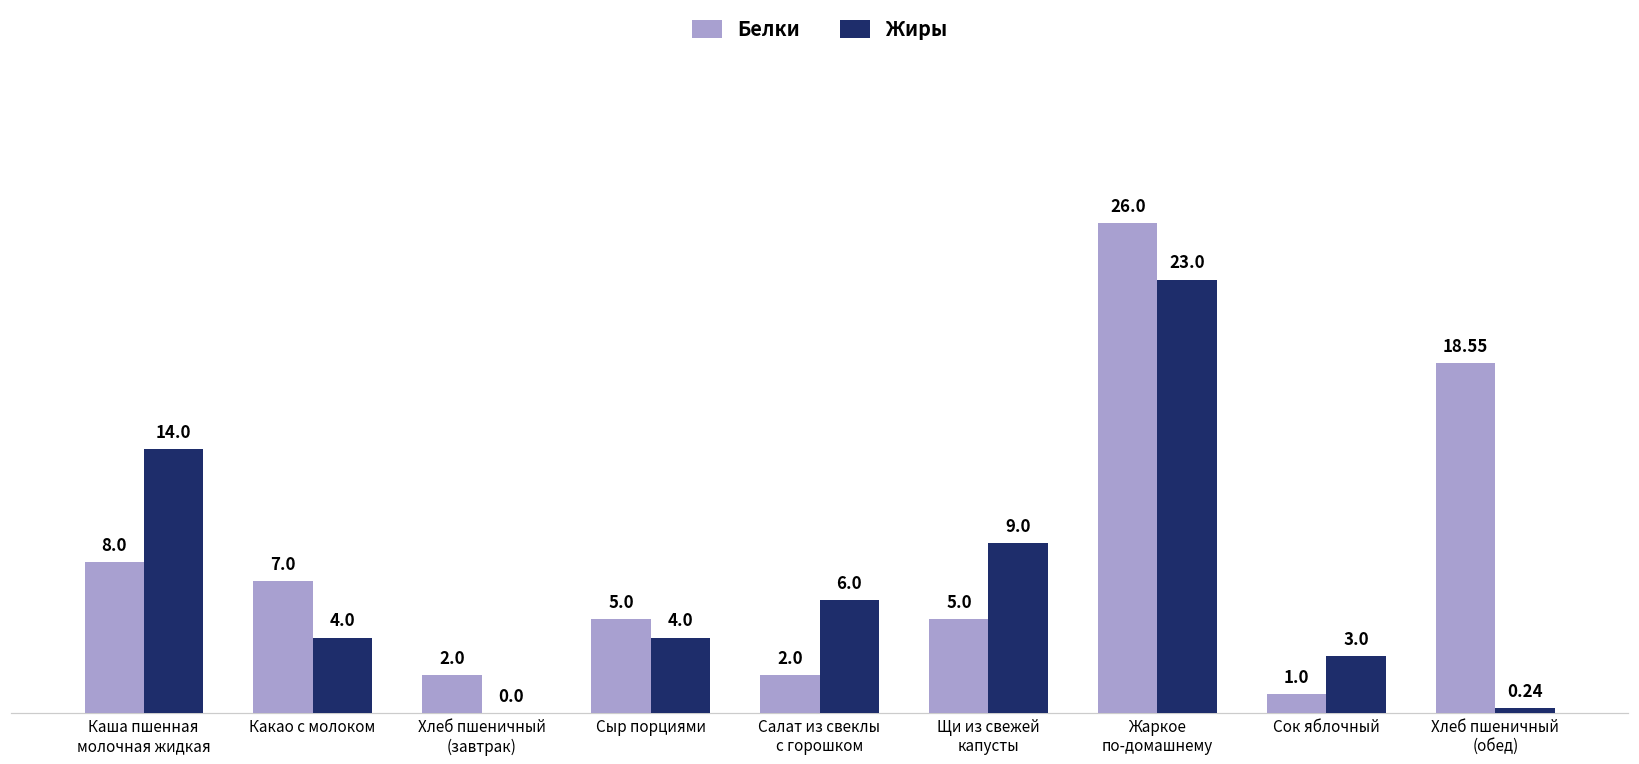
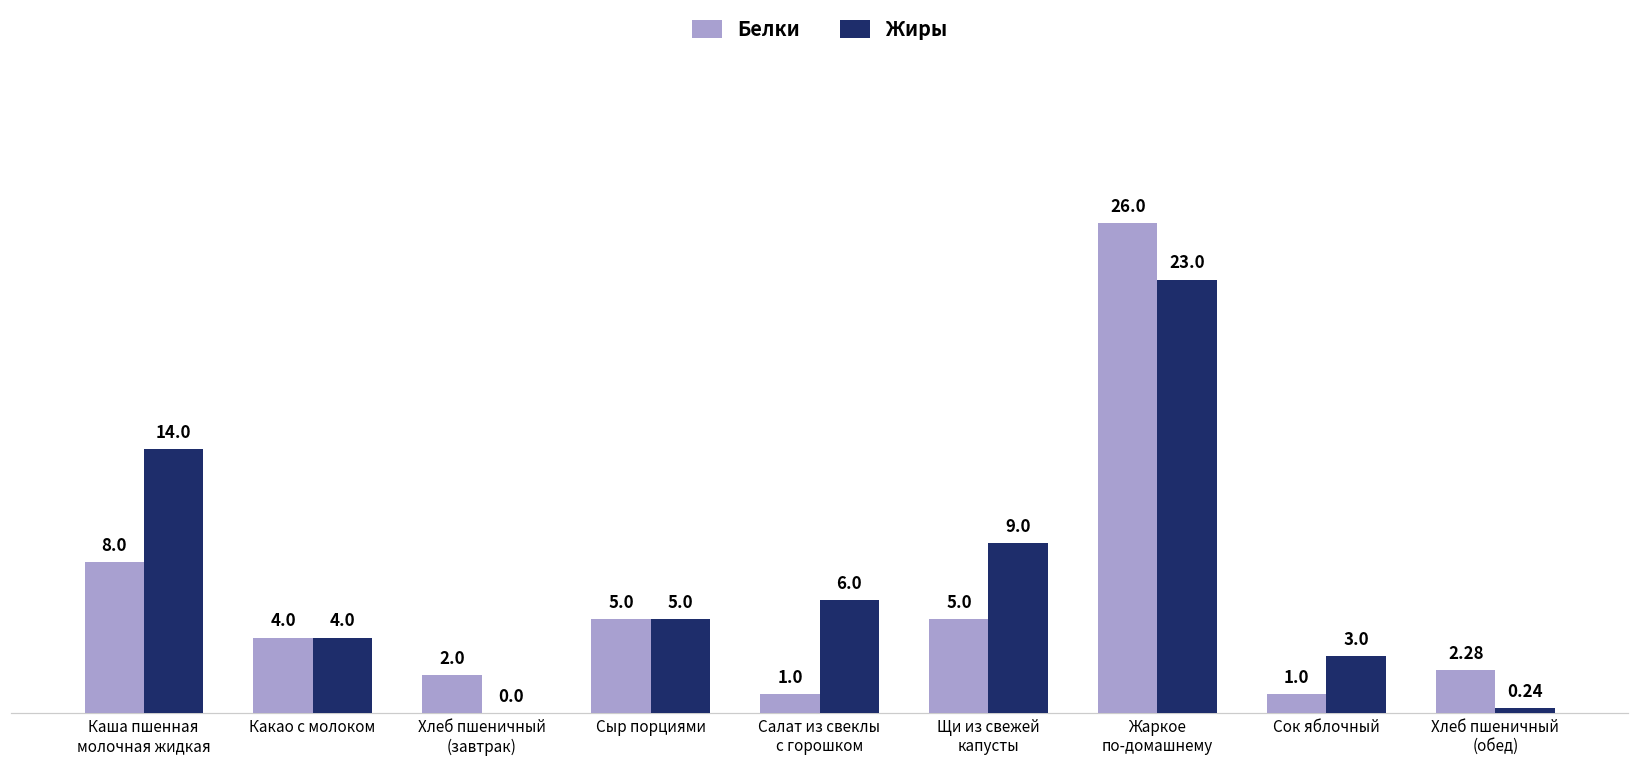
Белки, Какао с молоком: 7.0 -> 4.0
Жиры, Сыр порциями: 4.0 -> 5.0
Белки, Салат из свеклы с горошком: 2.0 -> 1.0
Белки, Хлеб пшеничный (обед): 18.55 -> 2.28
